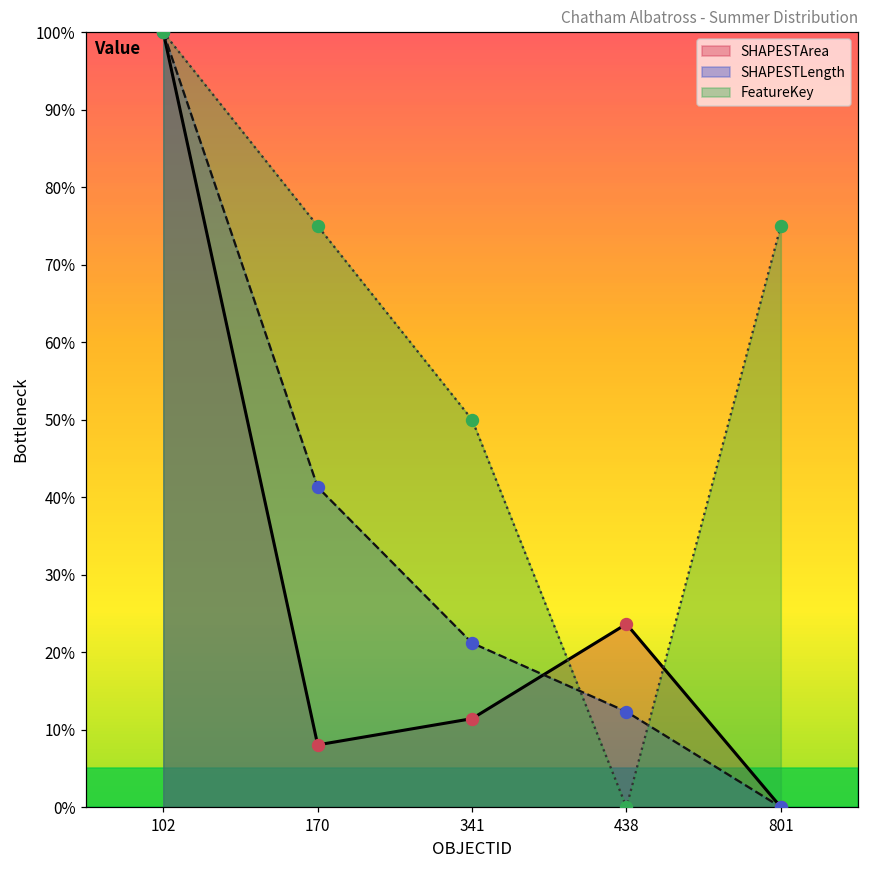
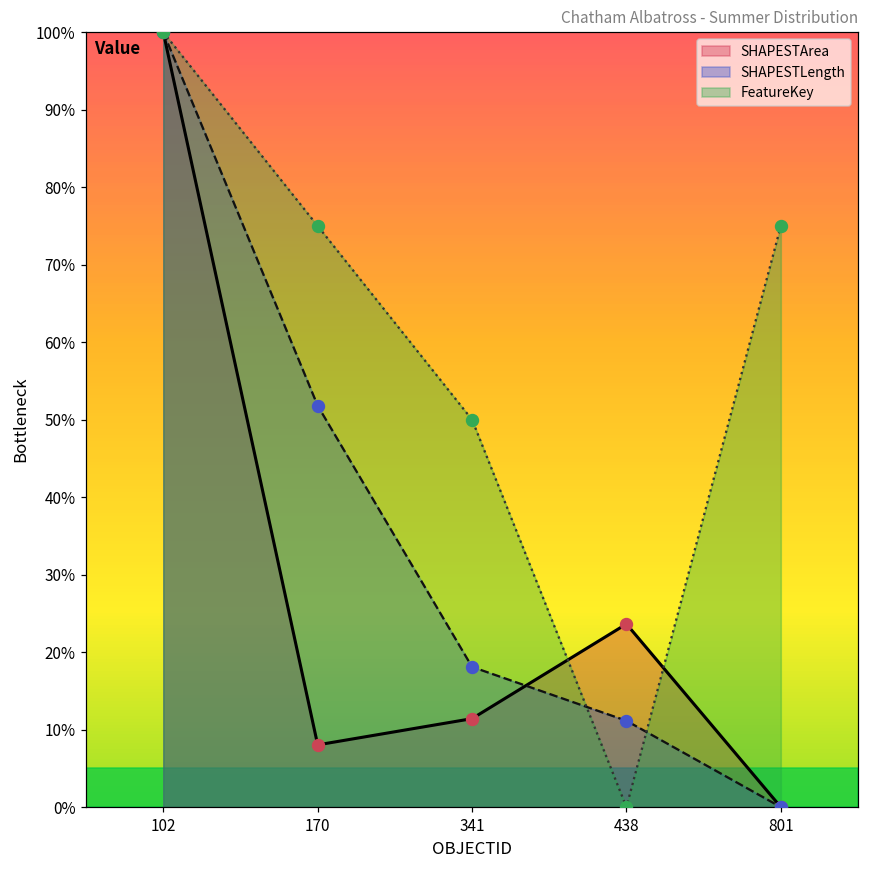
SHAPESTLength, 170: 41% -> 52%
SHAPESTLength, 341: 21% -> 18%
SHAPESTLength, 438: 12% -> 11%
